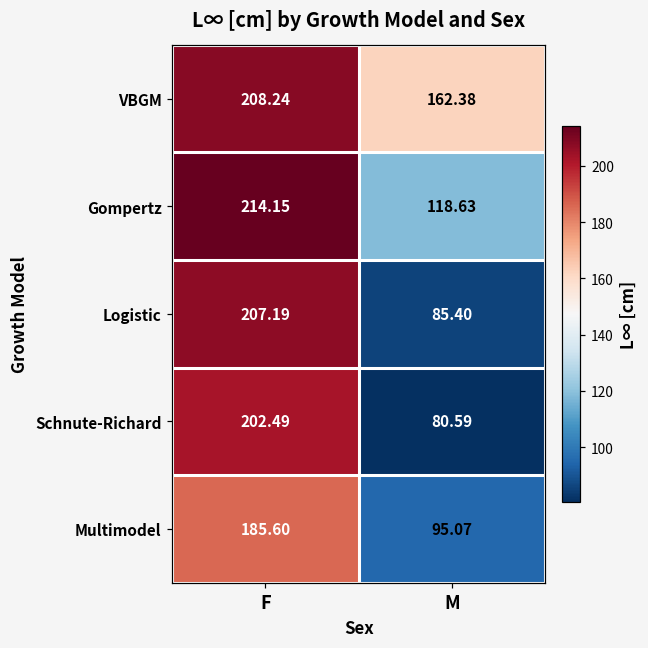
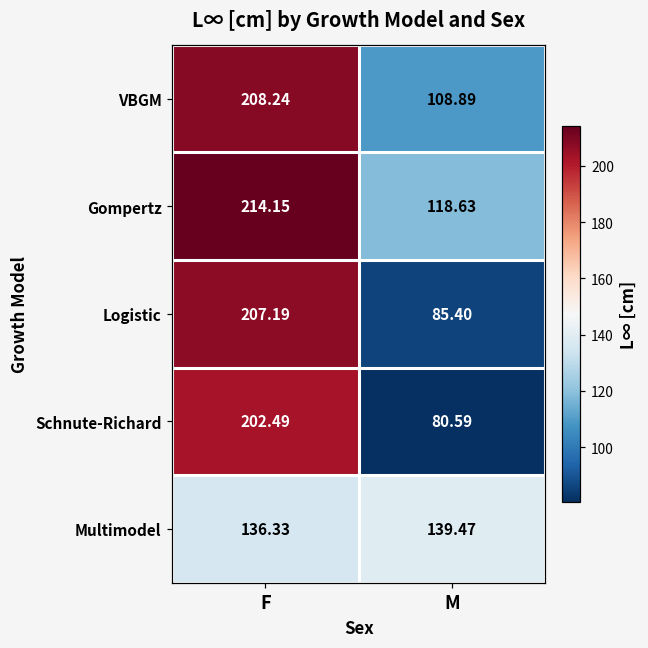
VBGM, M: 162.38 -> 108.89
Multimodel, F: 185.60 -> 136.33
Multimodel, M: 95.07 -> 139.47
